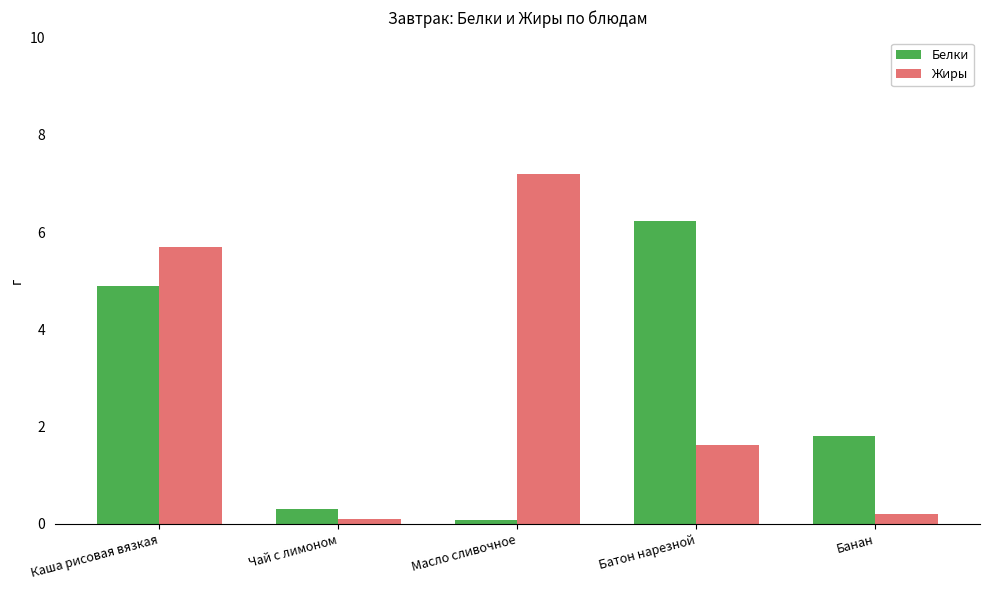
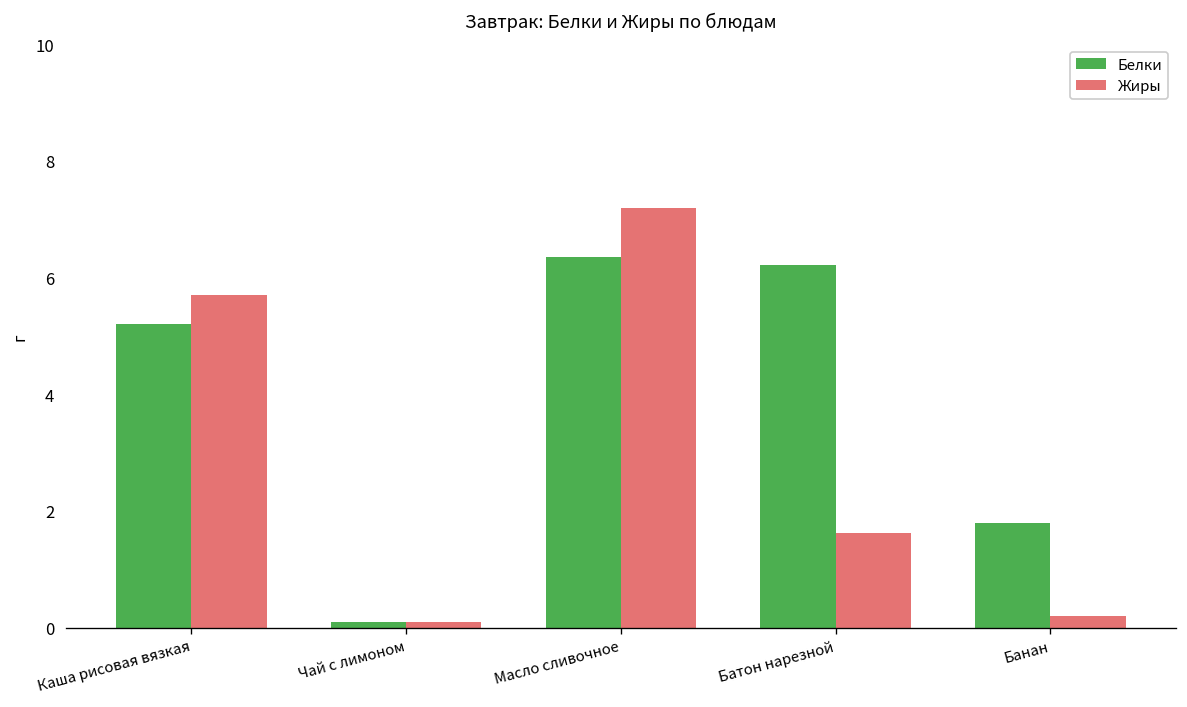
Белки, Каша рисовая вязкая: 4.9 -> 5.2
Белки, Чай с лимоном: 0.3 -> 0.1
Белки, Масло сливочное: 0.1 -> 6.4
